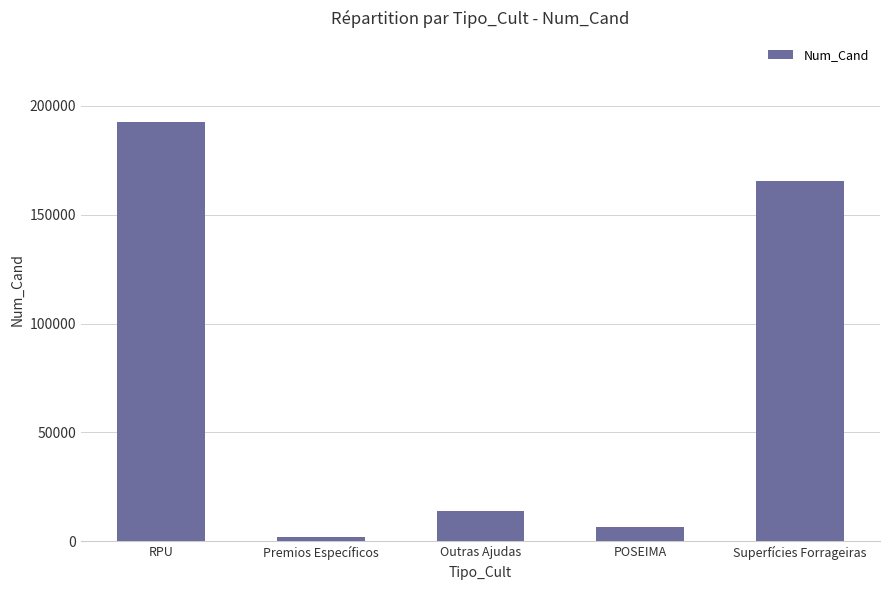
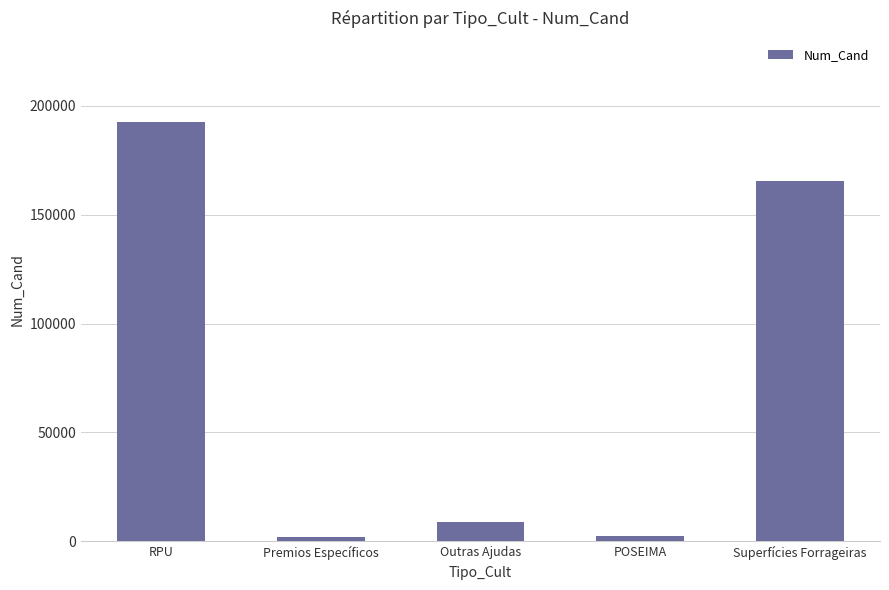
Outras Ajudas: 14000 -> 9000
POSEIMA: 6000 -> 2000
